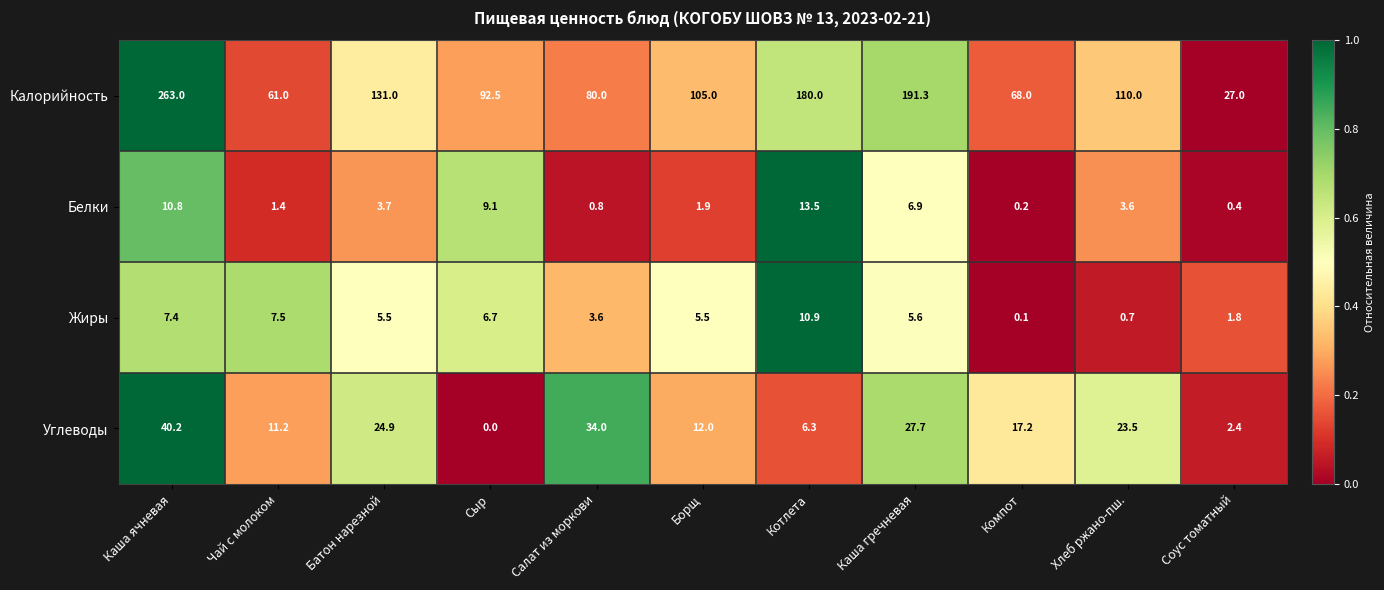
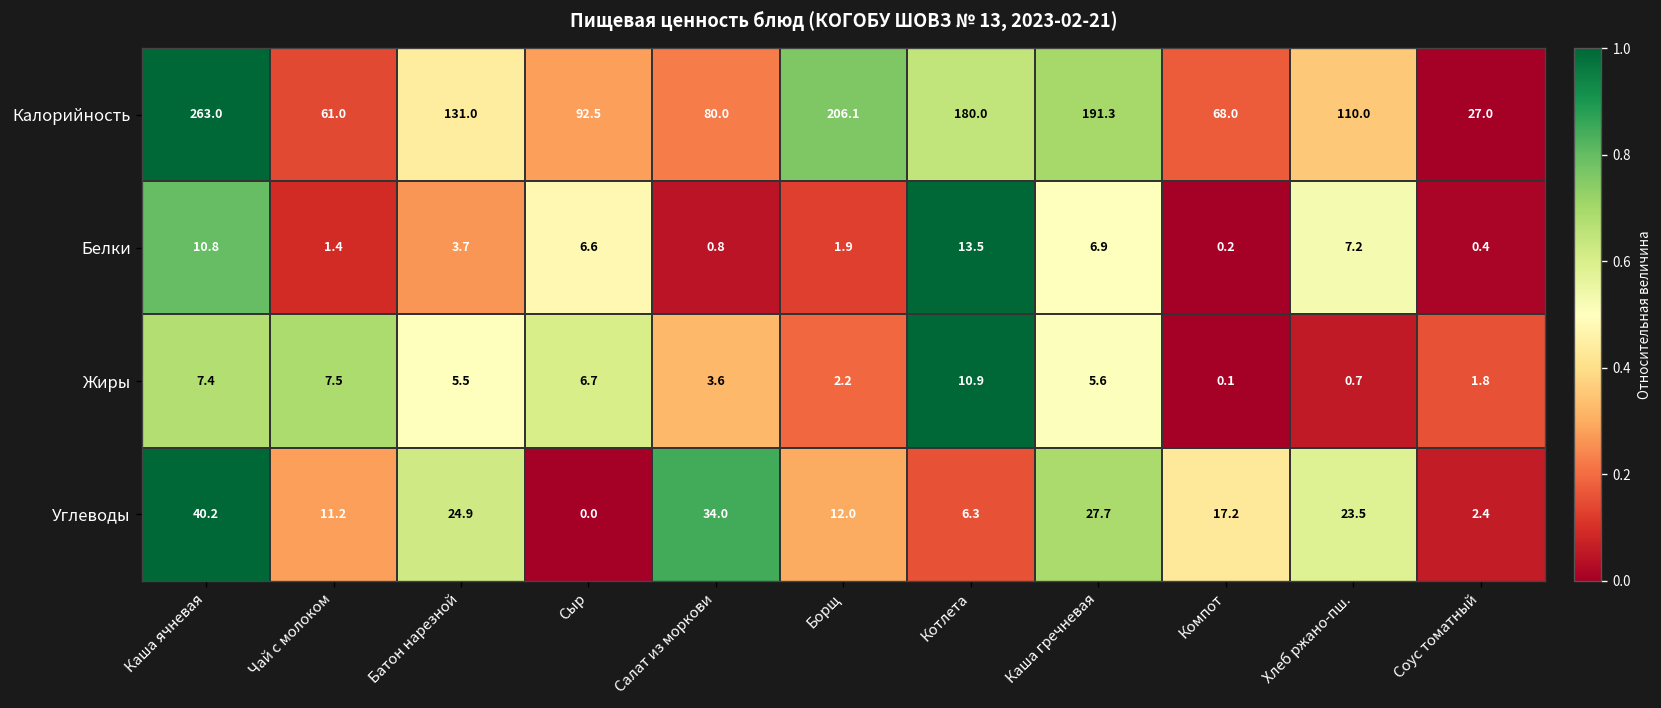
Калорийность, Борщ: 105.0 -> 206.1
Белки, Сыр: 9.1 -> 6.6
Белки, Хлеб ржано-пш.: 3.6 -> 7.2
Жиры, Борщ: 5.5 -> 2.2
